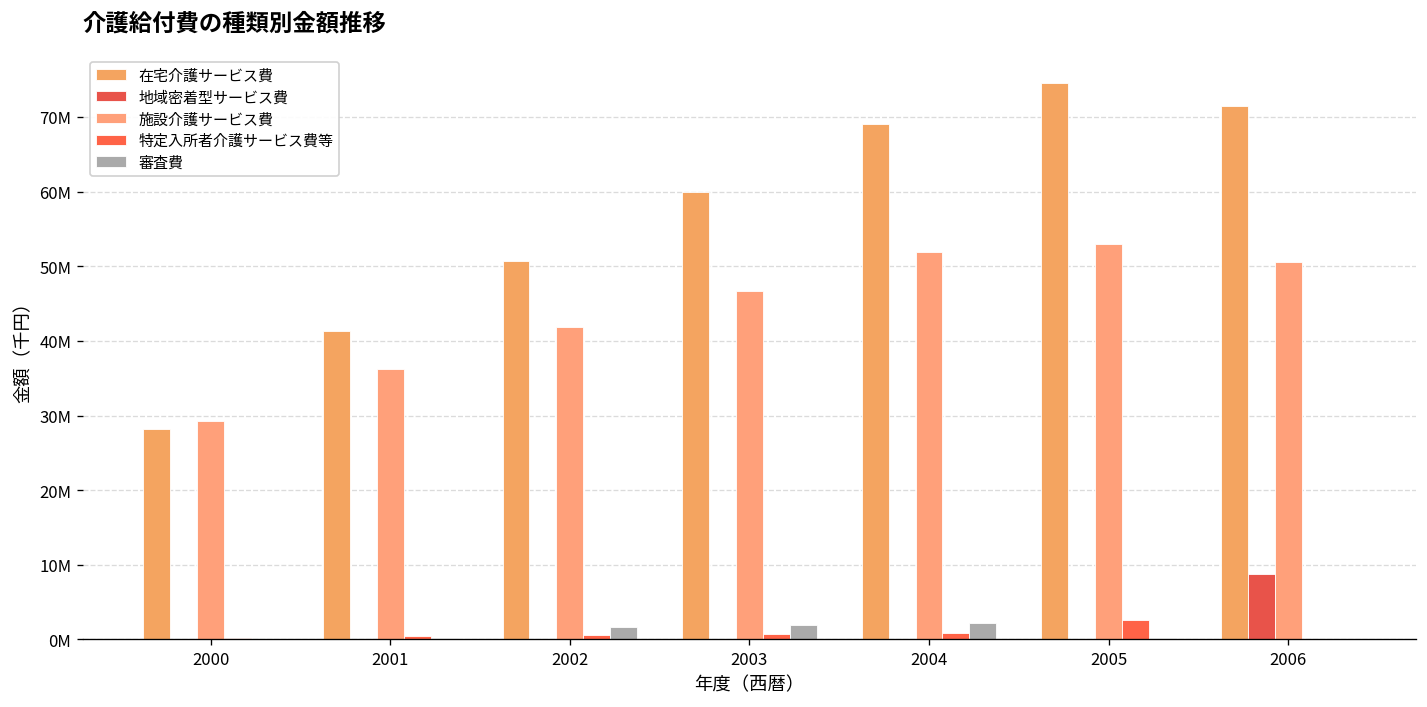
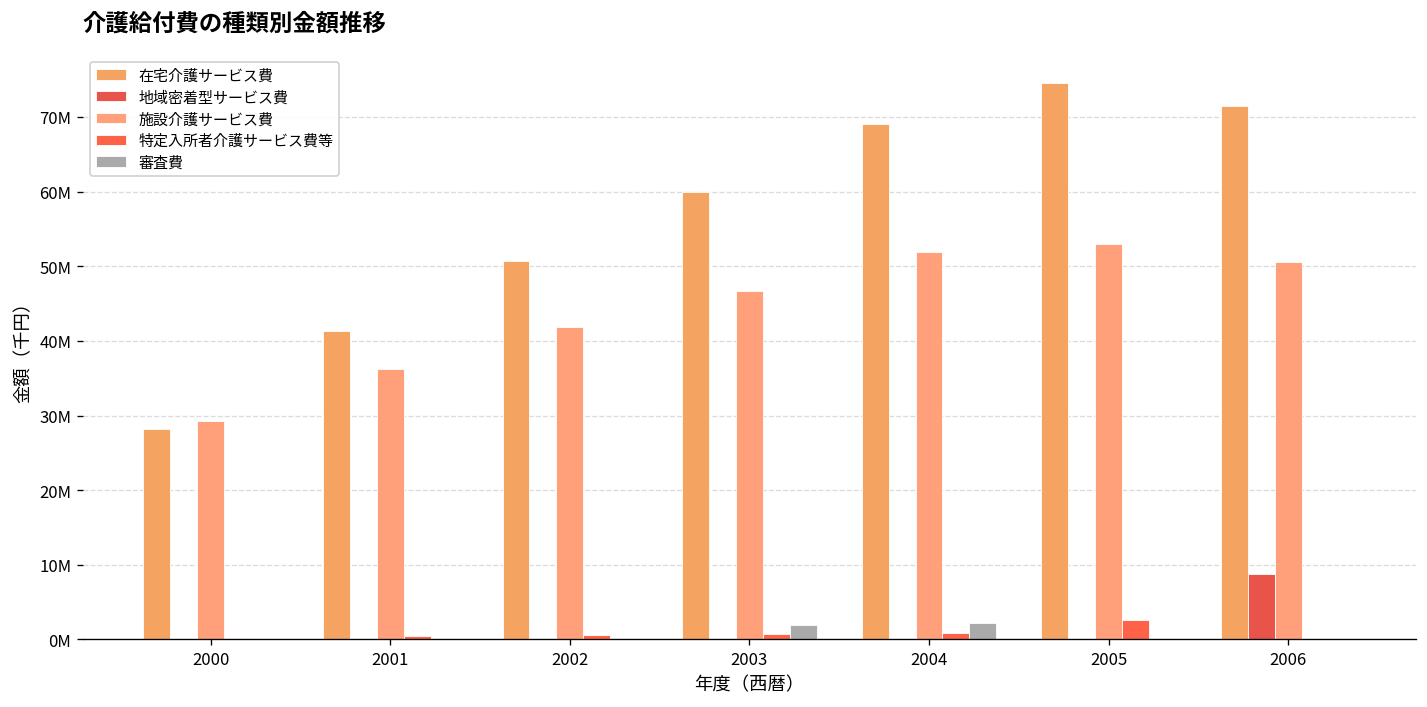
審査費, 2002: 2000000 -> 0
